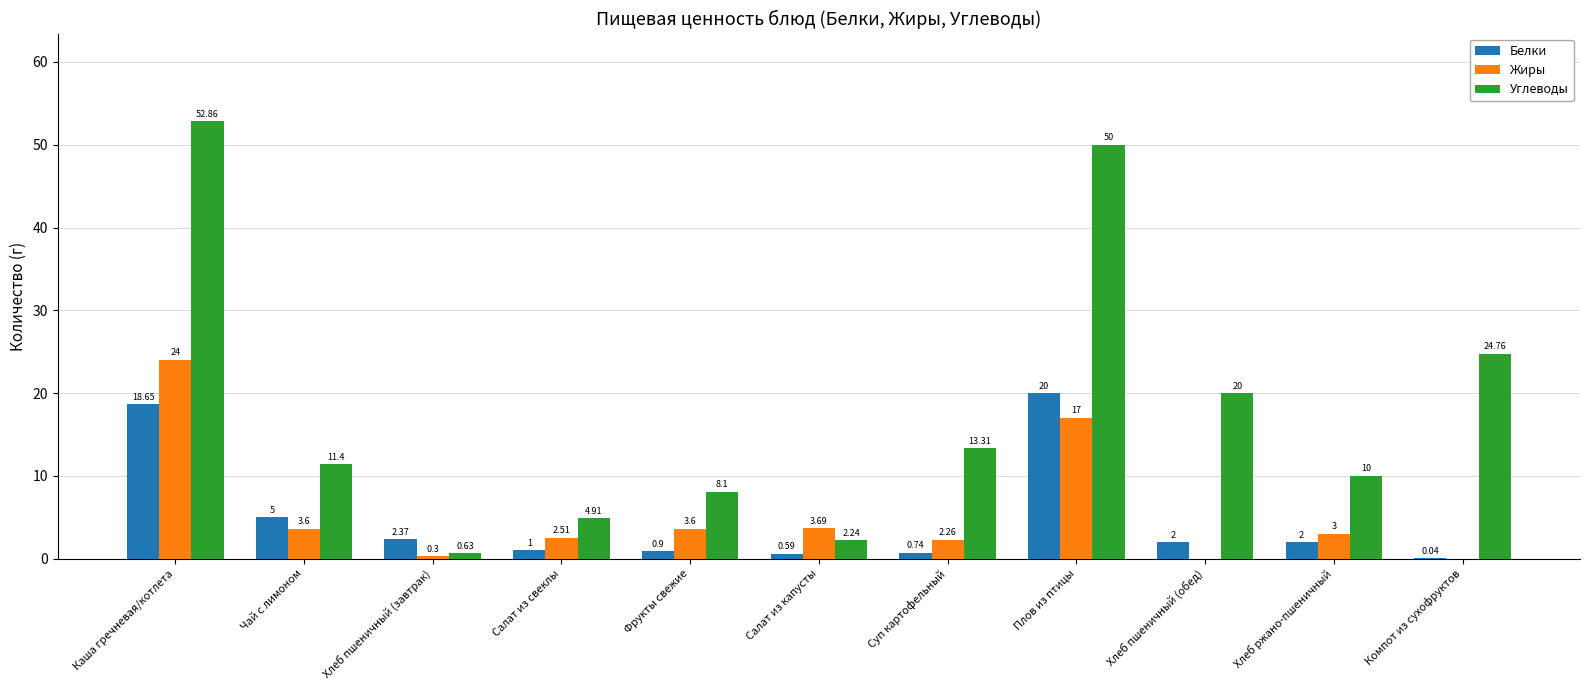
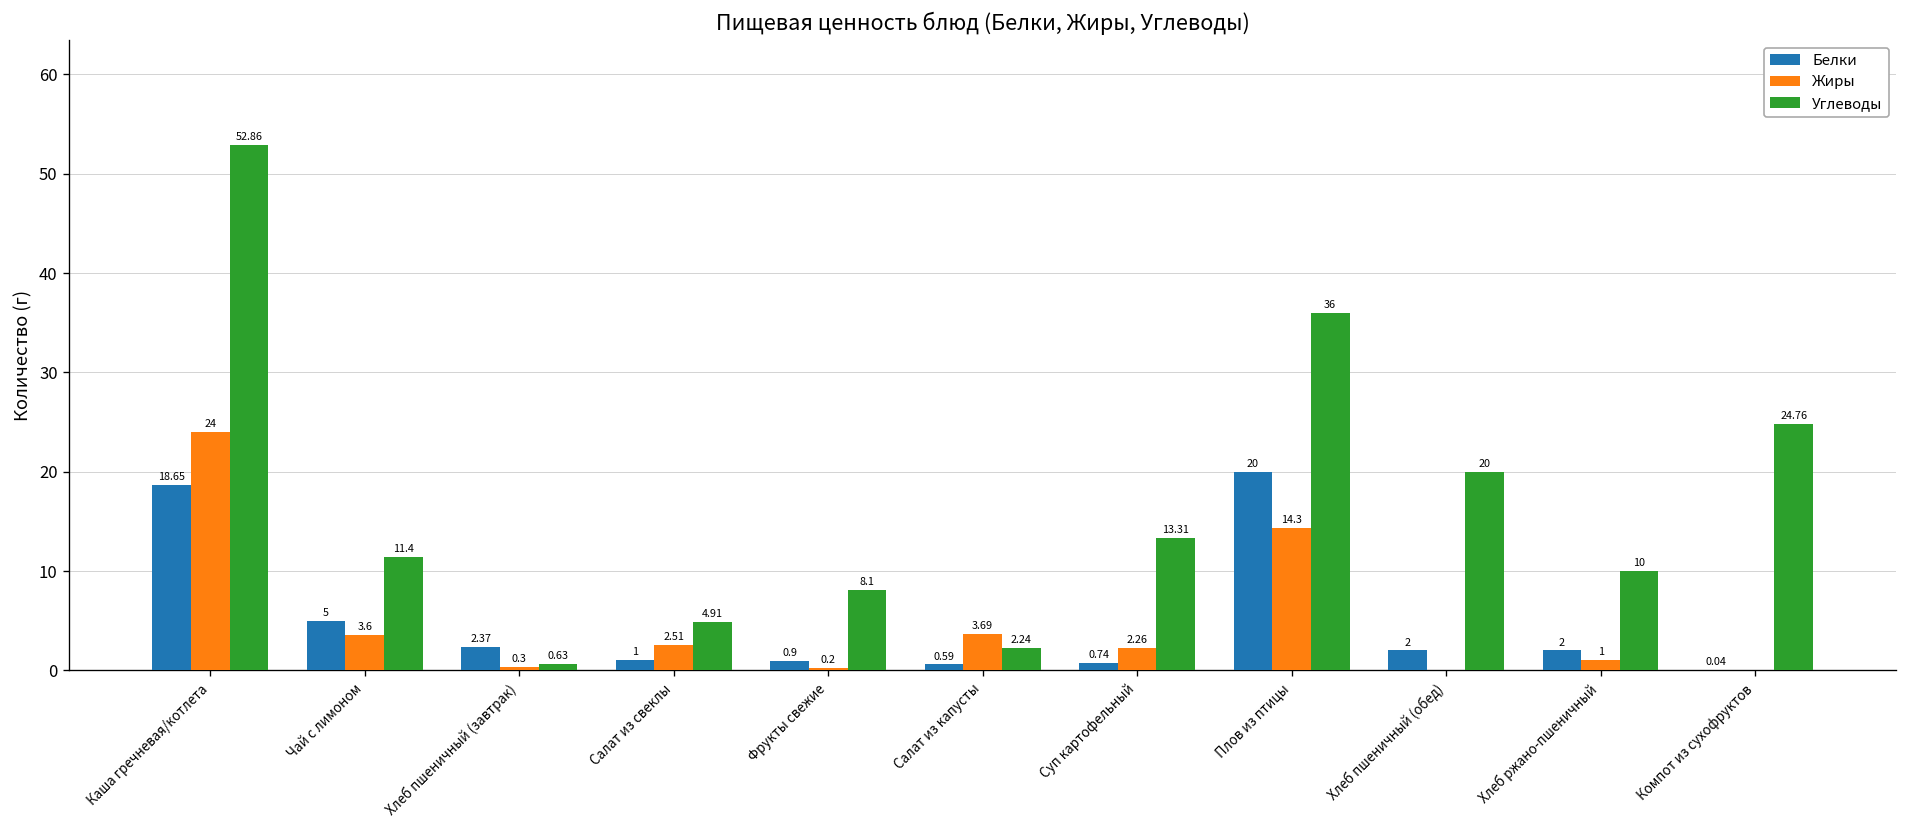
Жиры, Фрукты свежие: 3.6 -> 0.2
Жиры, Плов из птицы: 17 -> 14.3
Углеводы, Плов из птицы: 50 -> 36
Жиры, Хлеб ржано-пшеничный: 3 -> 1
